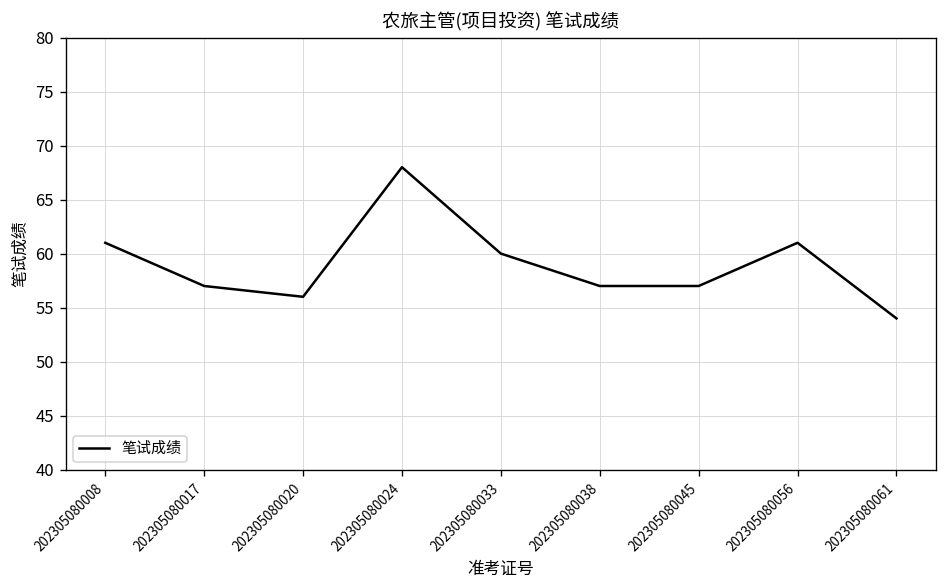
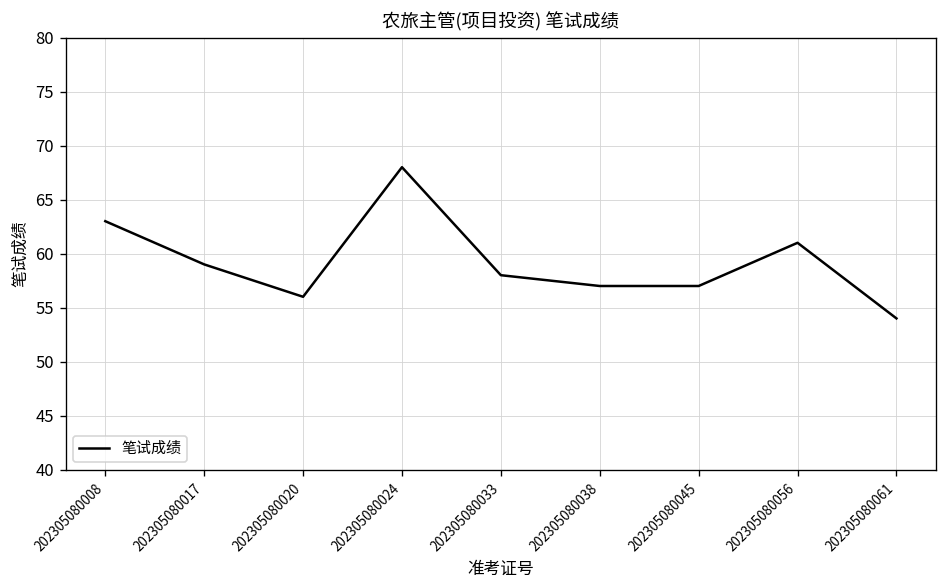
202305080008: 61 -> 63
202305080017: 57 -> 59
202305080033: 60 -> 58
